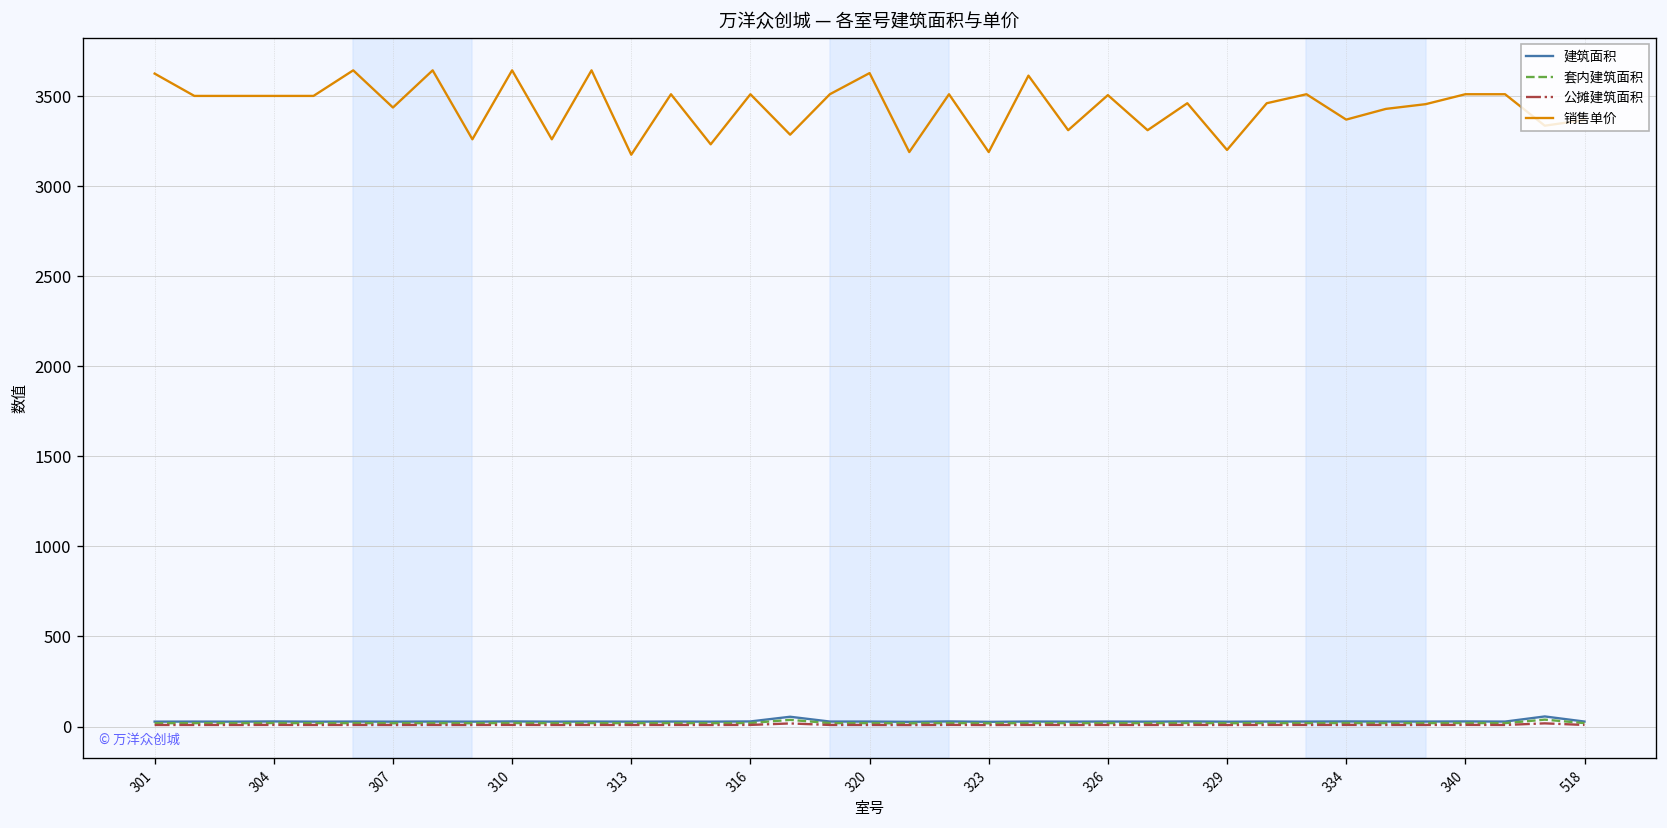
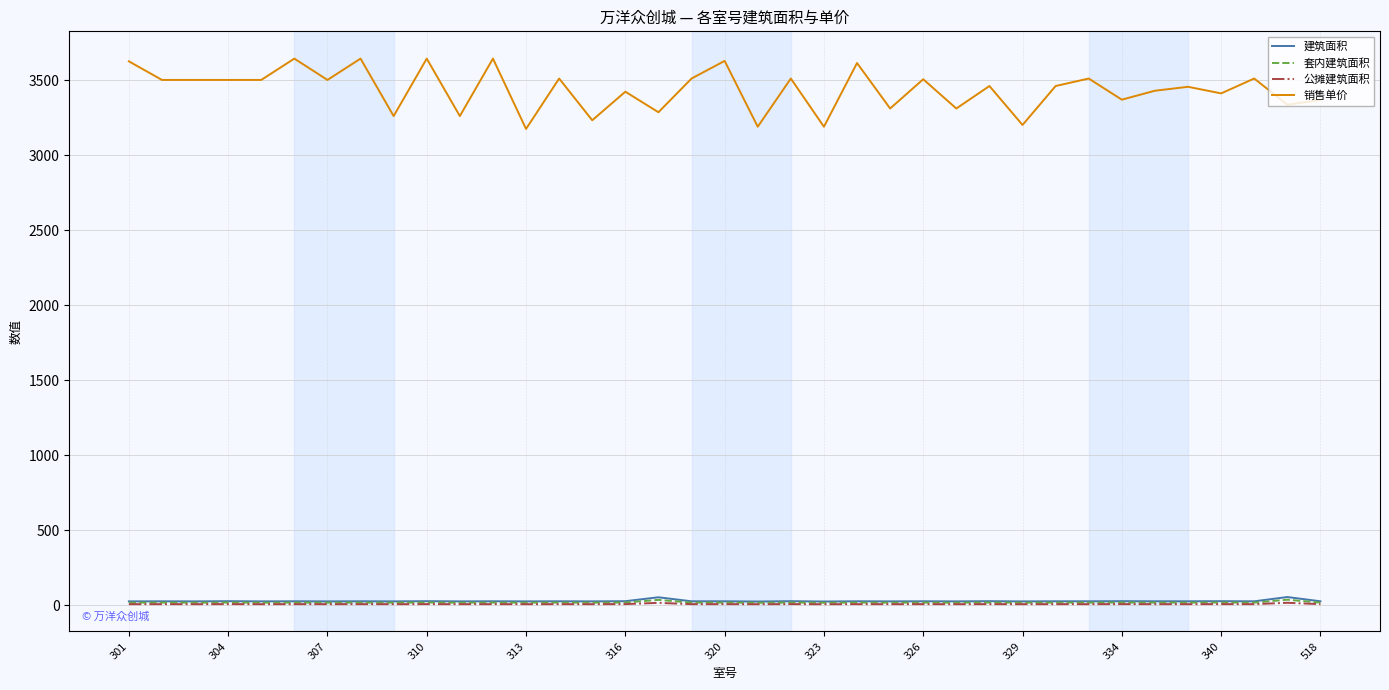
销售单价, 307: 3440 -> 3500
销售单价, 316: 3510 -> 3420
销售单价, 340: 3510 -> 3410
